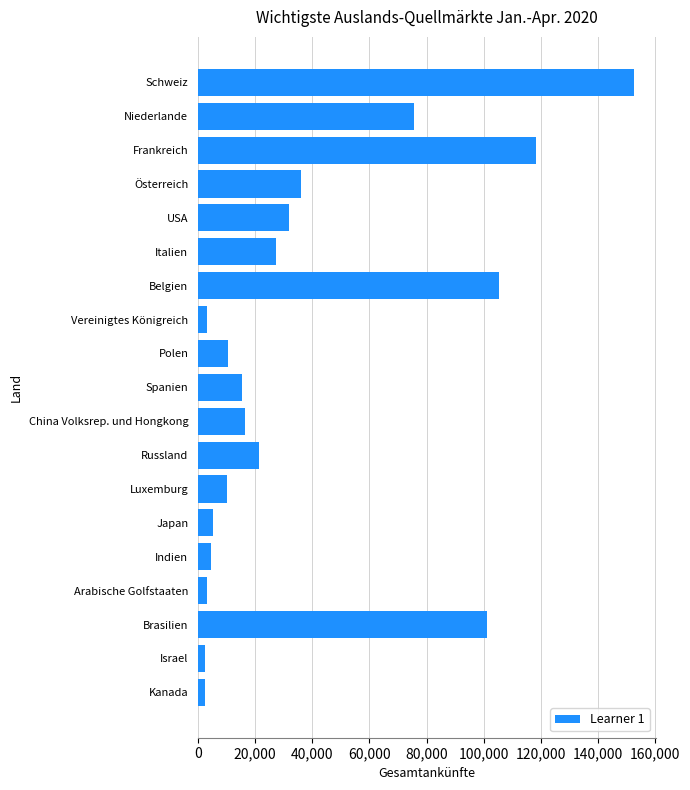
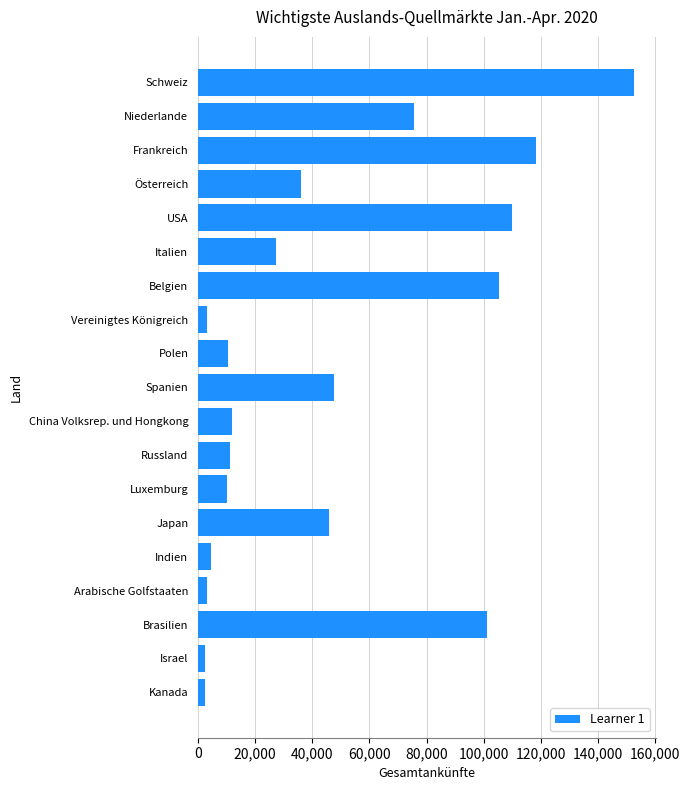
USA: 32,000 -> 110,000
Spanien: 16,000 -> 48,000
China Volksrep. und Hongkong: 16,000 -> 12,000
Russland: 21,000 -> 11,000
Japan: 5,000 -> 46,000
